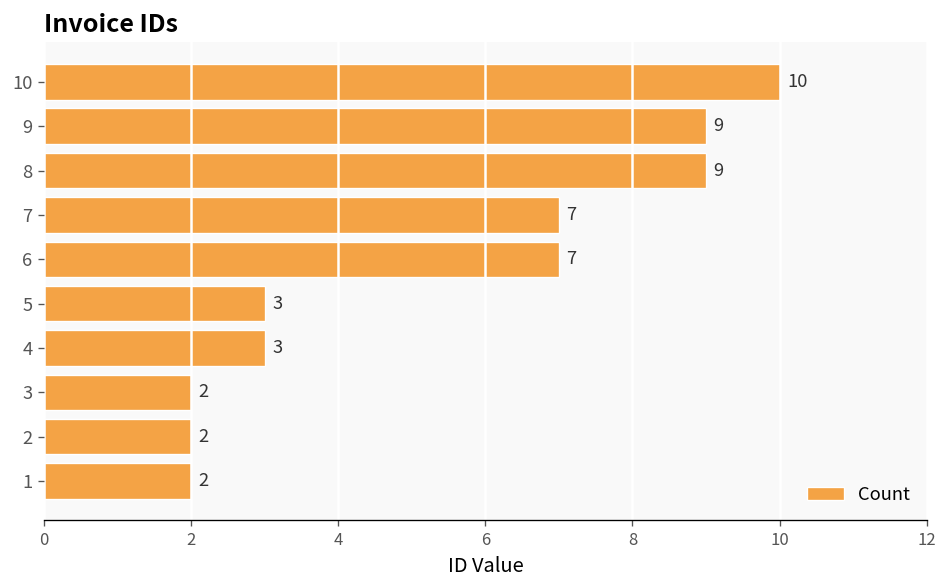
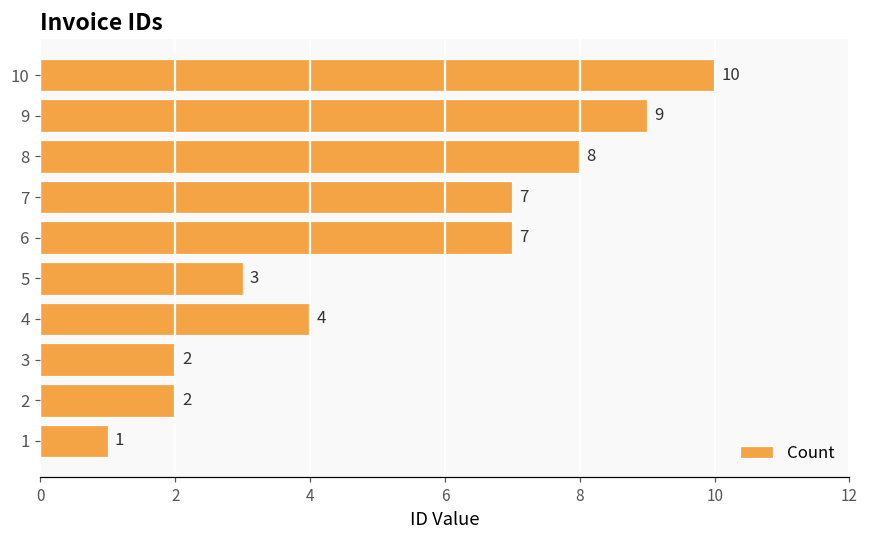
8: 9 -> 8
4: 3 -> 4
1: 2 -> 1
